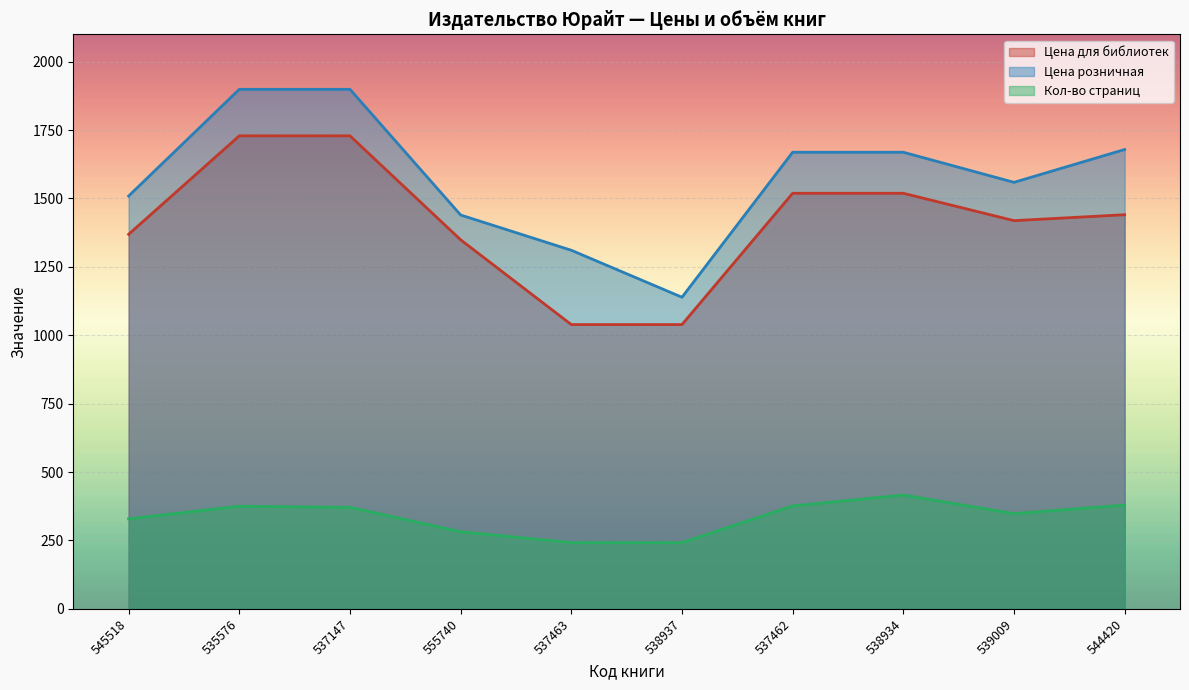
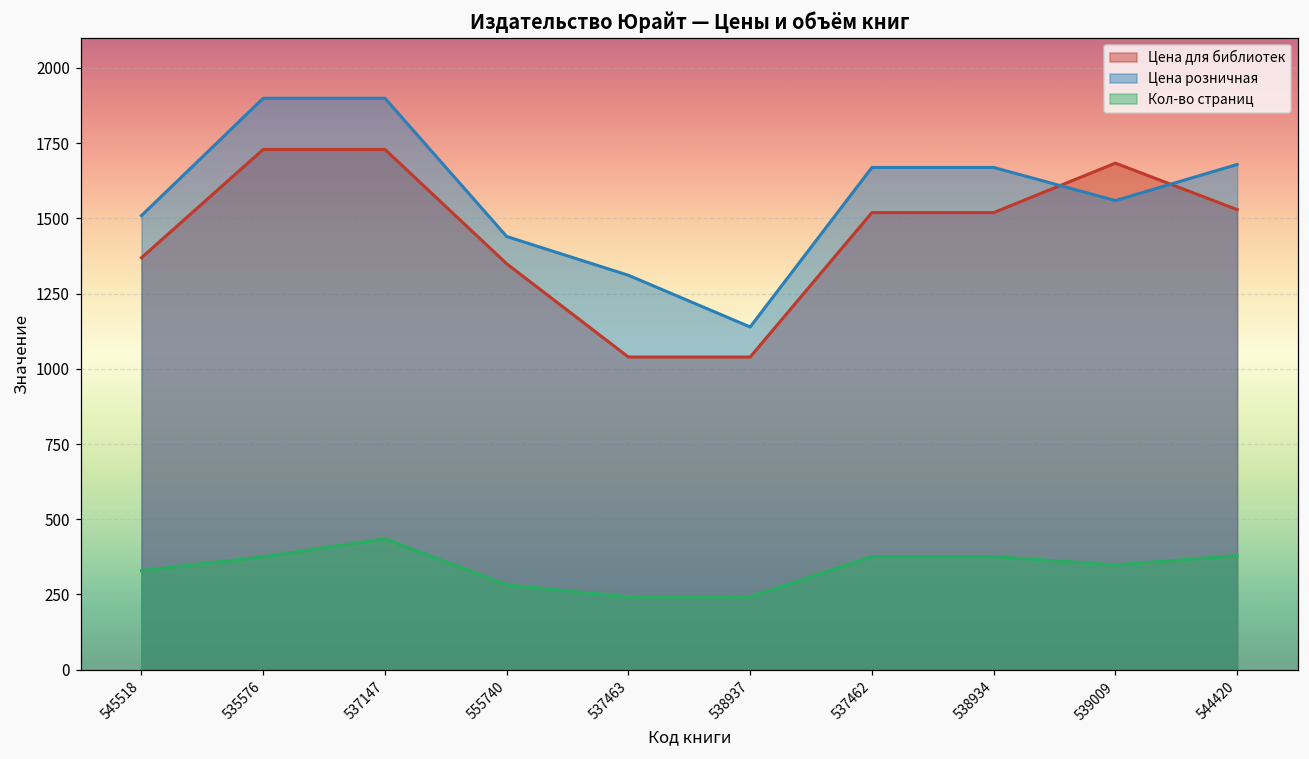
Кол-во страниц, 537147: 370 -> 440
Кол-во страниц, 538934: 420 -> 380
Цена для библиотек, 539009: 1420 -> 1680
Цена для библиотек, 544420: 1440 -> 1530
